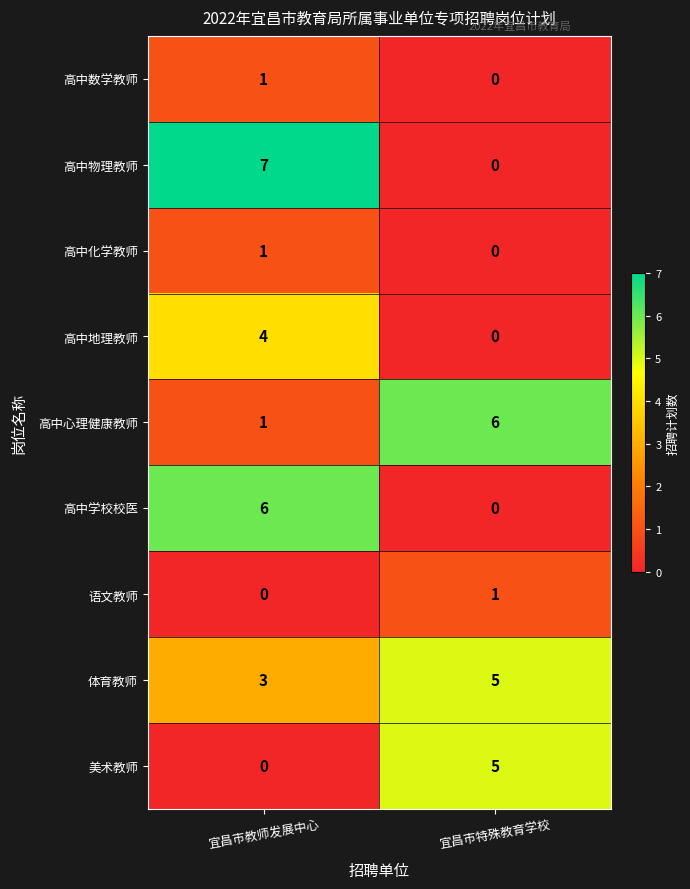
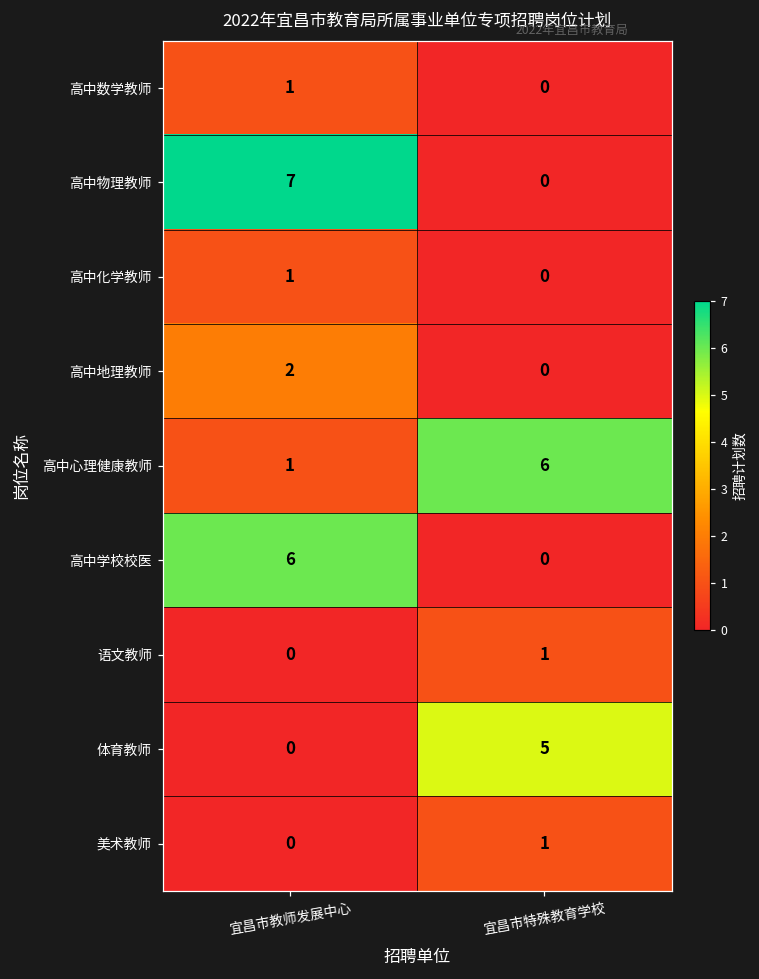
高中地理教师, 宜昌市教师发展中心: 4 -> 2
体育教师, 宜昌市教师发展中心: 3 -> 0
美术教师, 宜昌市特殊教育学校: 5 -> 1
